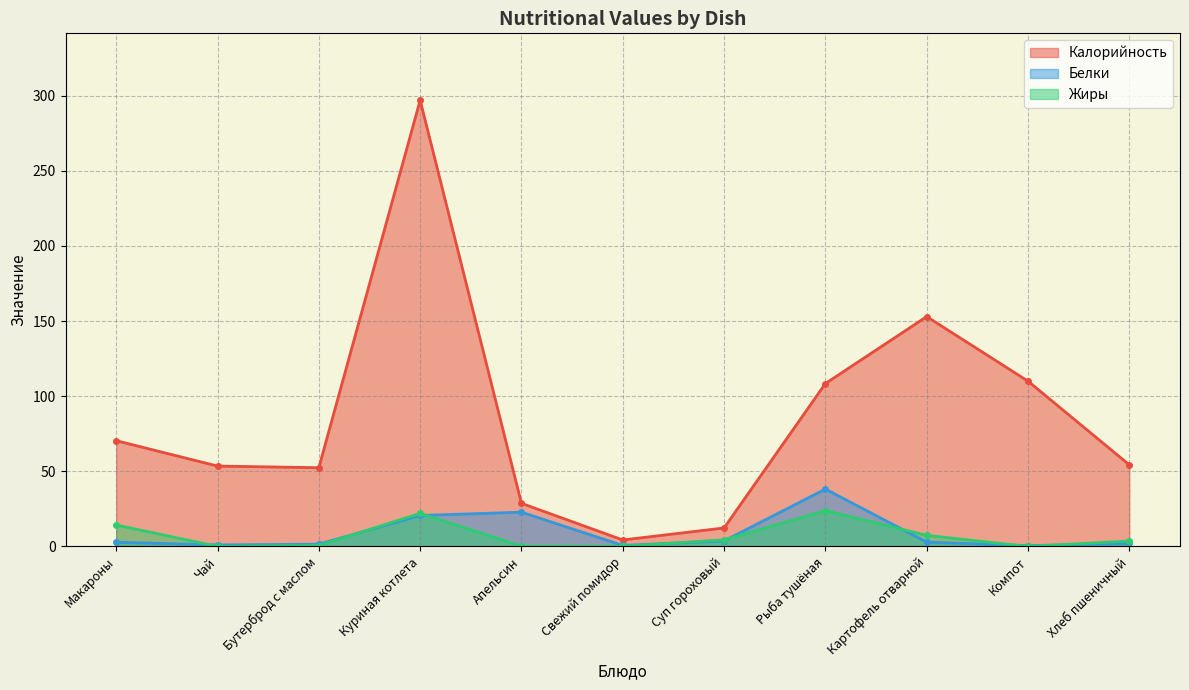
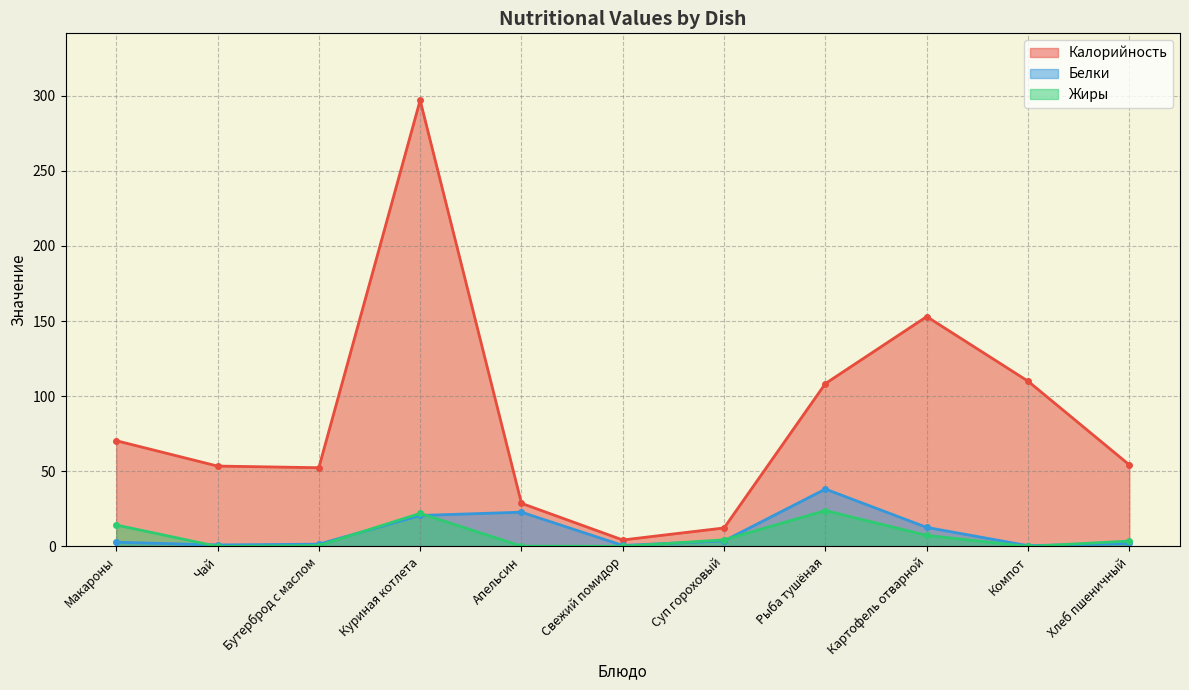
Белки, Картофель отварной: 3 -> 13
